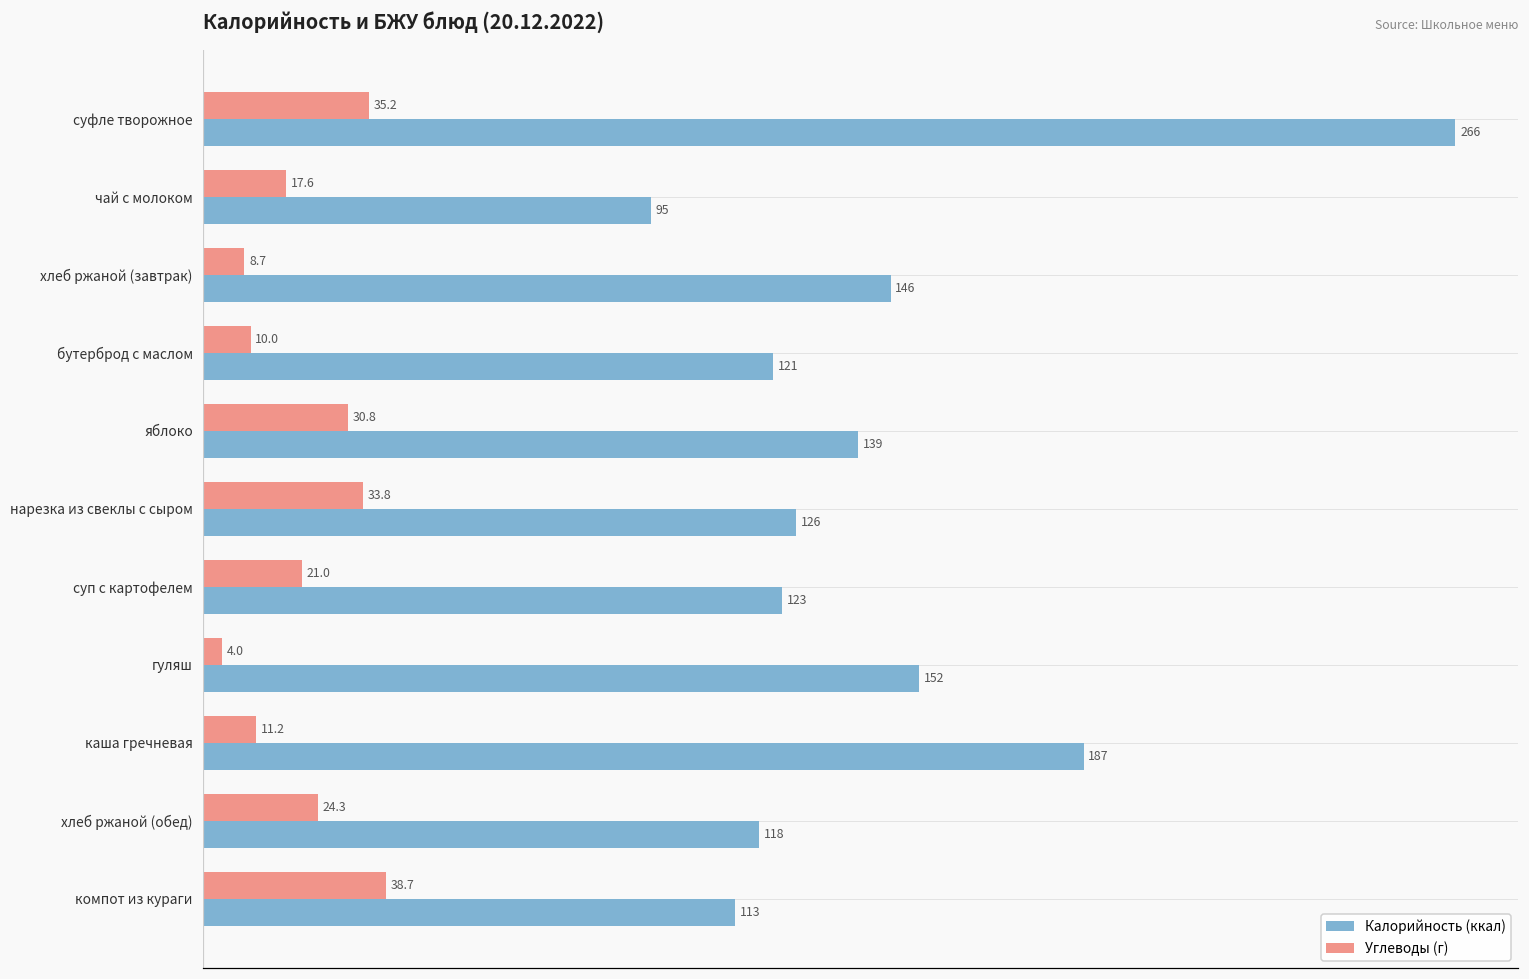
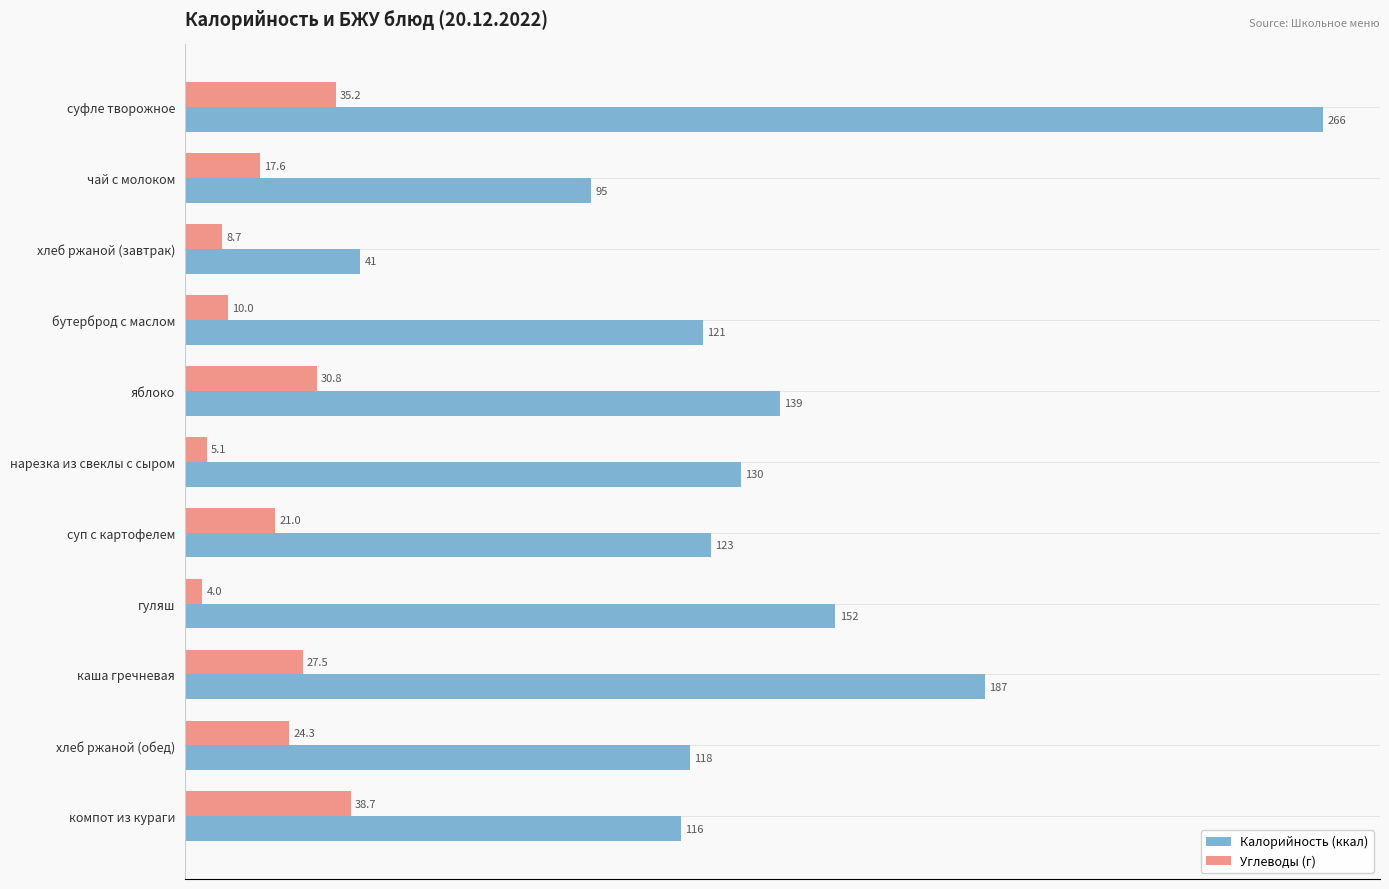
Калорийность (ккал), хлеб ржаной (завтрак): 146 -> 41
Углеводы (г), нарезка из свеклы с сыром: 33.8 -> 5.1
Калорийность (ккал), нарезка из свеклы с сыром: 126 -> 130
Углеводы (г), каша гречневая: 11.2 -> 27.5
Калорийность (ккал), компот из кураги: 113 -> 116
